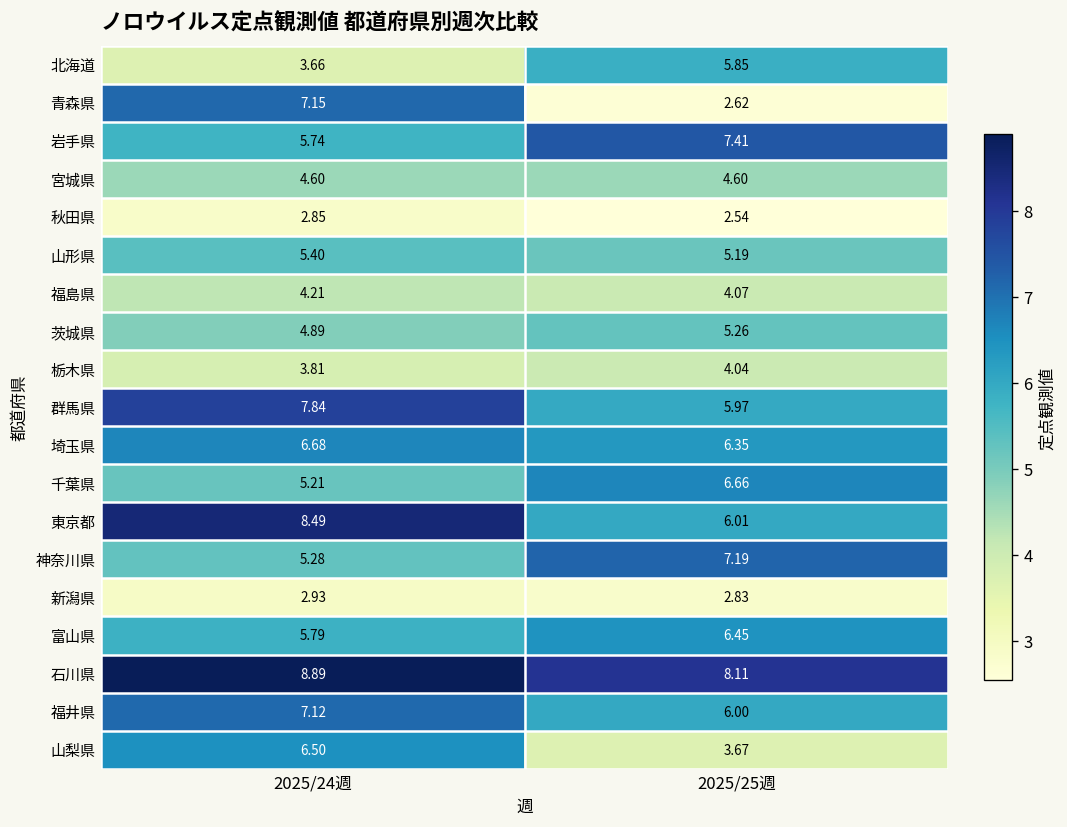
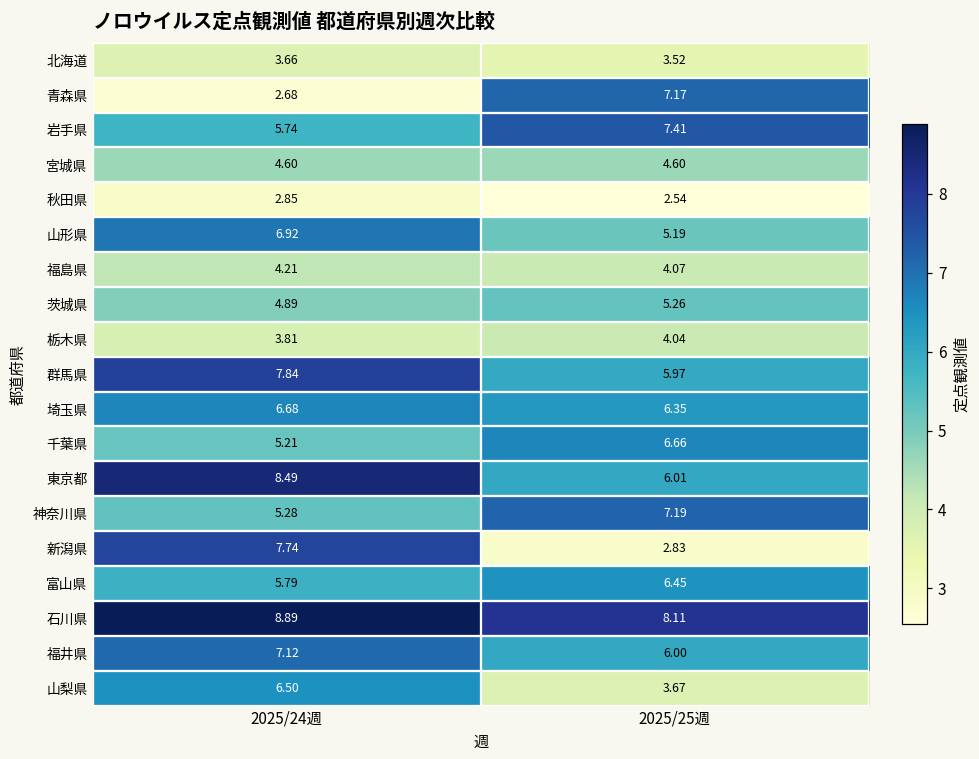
北海道, 2025/25週: 5.85 -> 3.52
青森県, 2025/24週: 7.15 -> 2.68
青森県, 2025/25週: 2.62 -> 7.17
山形県, 2025/24週: 5.40 -> 6.92
新潟県, 2025/24週: 2.93 -> 7.74
